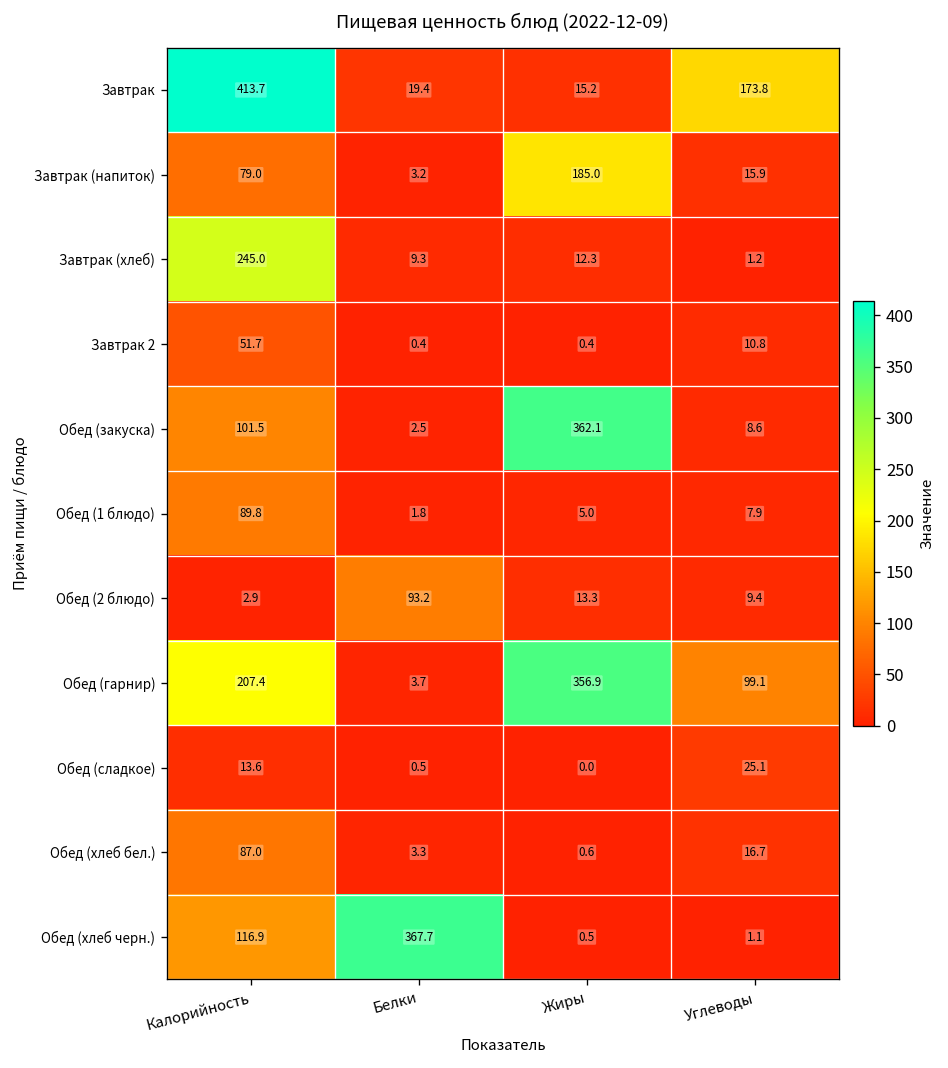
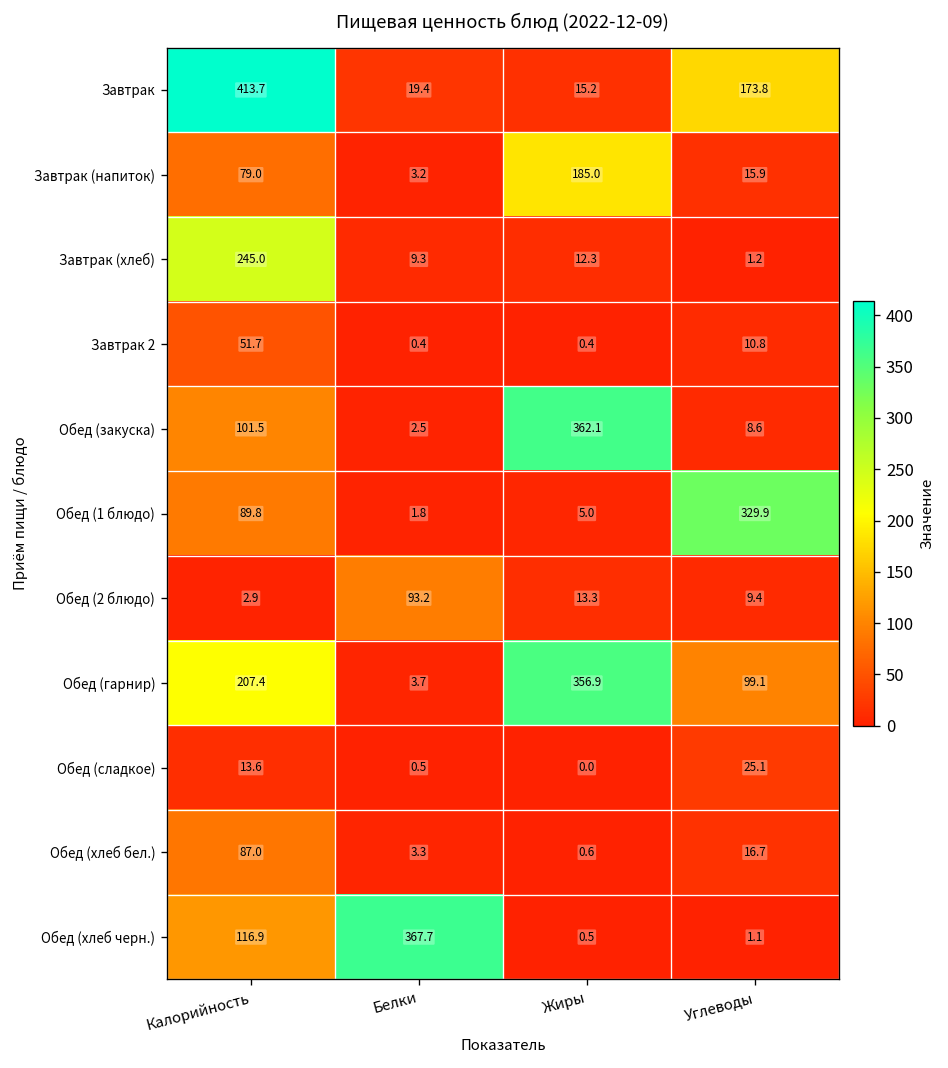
Обед (1 блюдо), Углеводы: 7.9 -> 329.9
